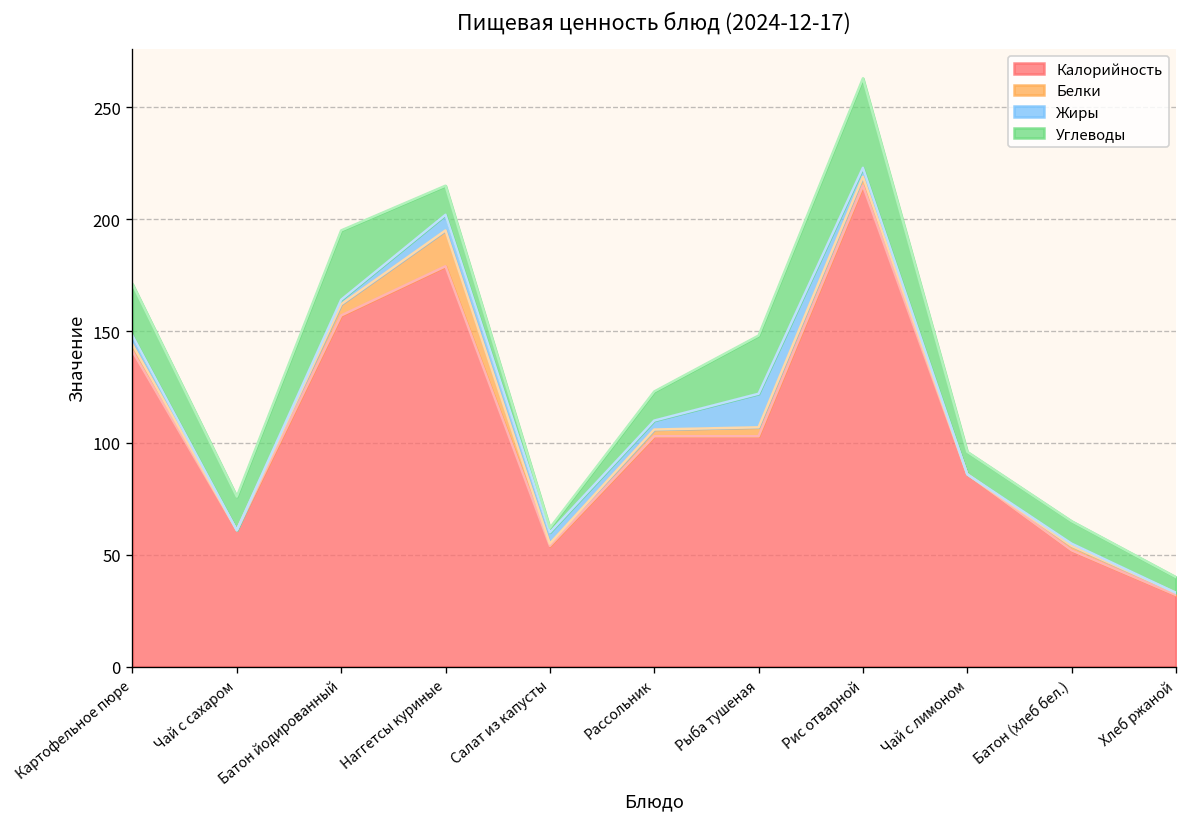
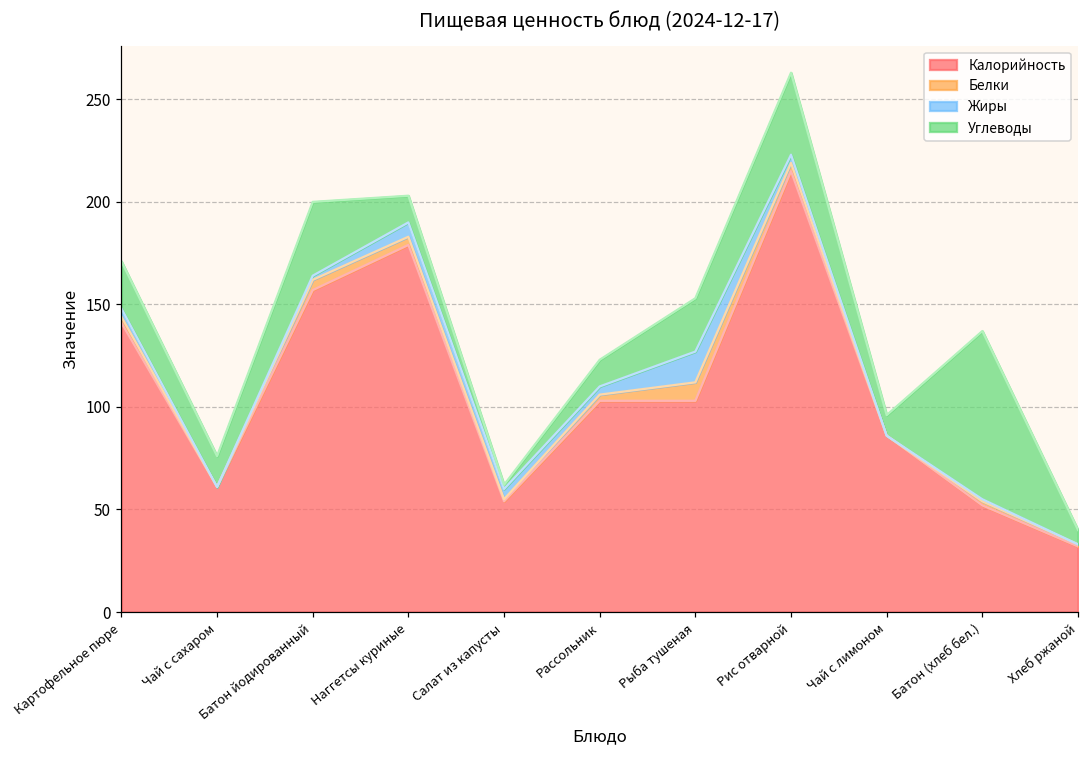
Углеводы, Батон йодированный: 31 -> 36
Белки, Наггетсы куриные: 16 -> 4
Белки, Рыба тушеная: 4 -> 9
Углеводы, Батон (хлеб бел.): 10 -> 82
